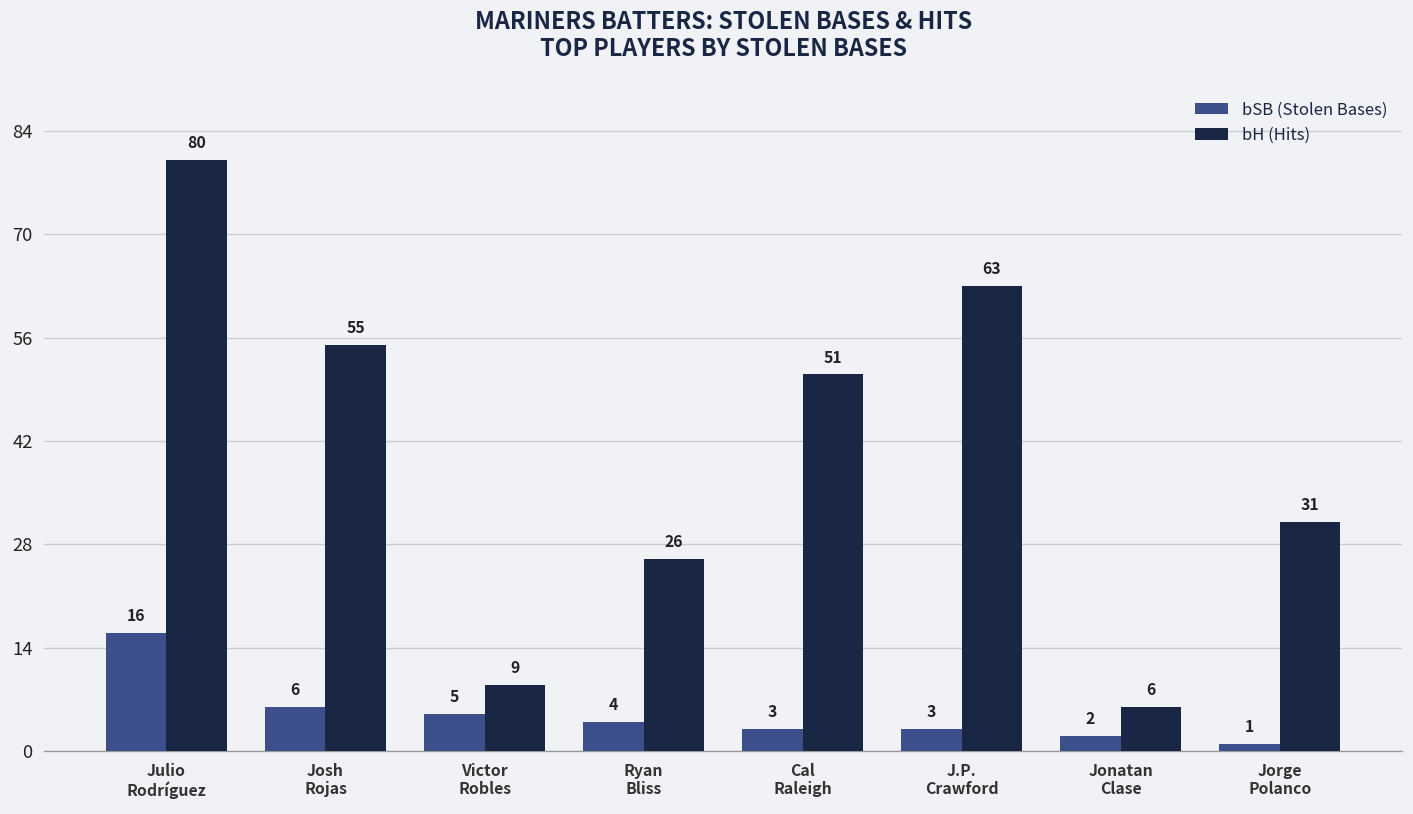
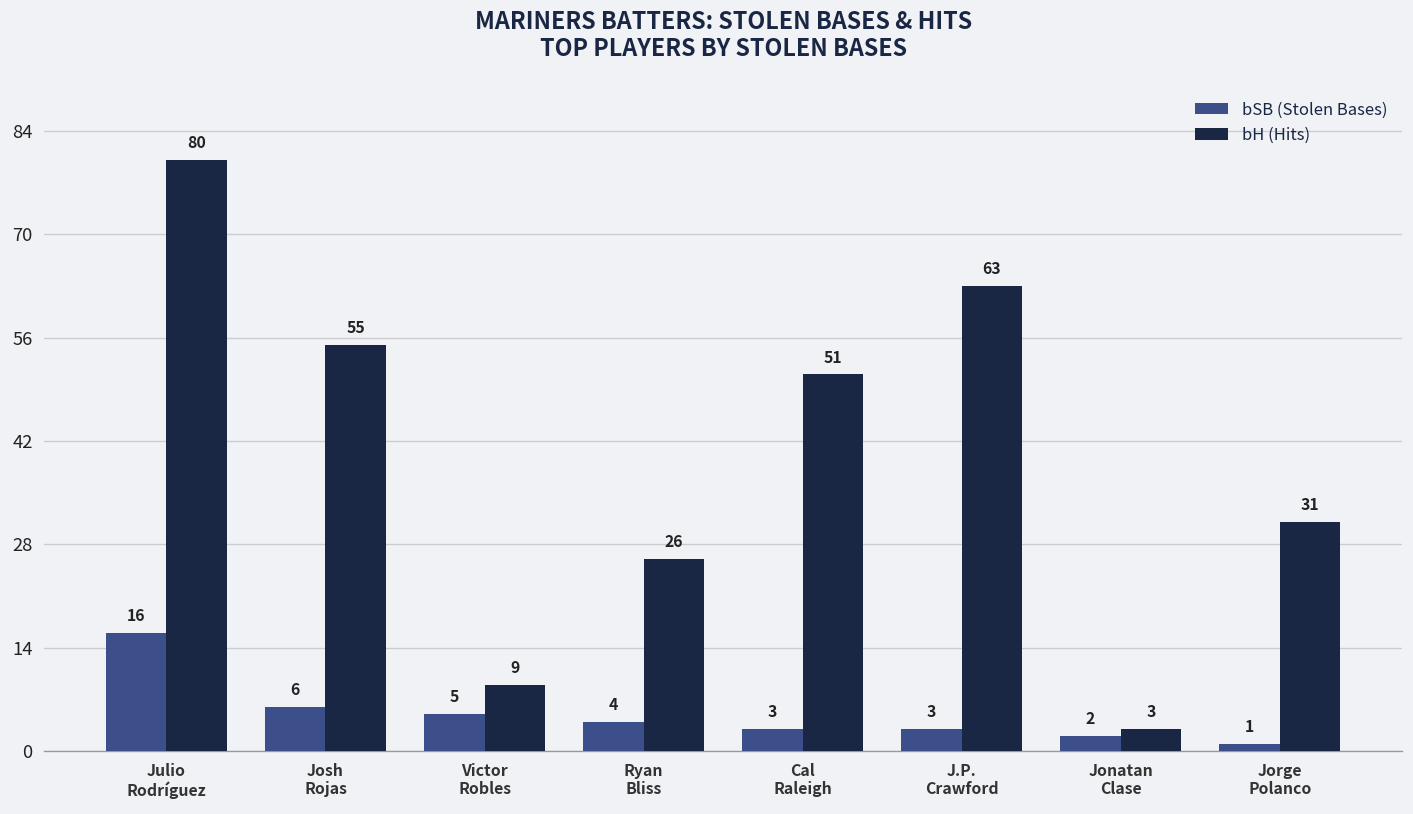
bH (Hits), Jonatan Clase: 6 -> 3
